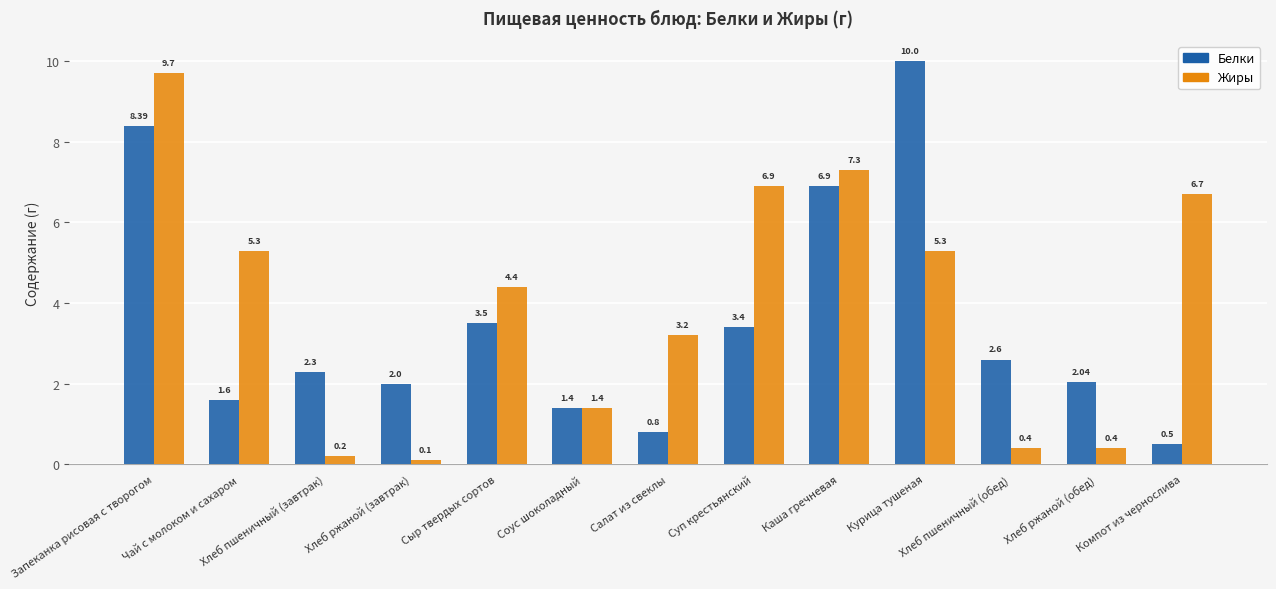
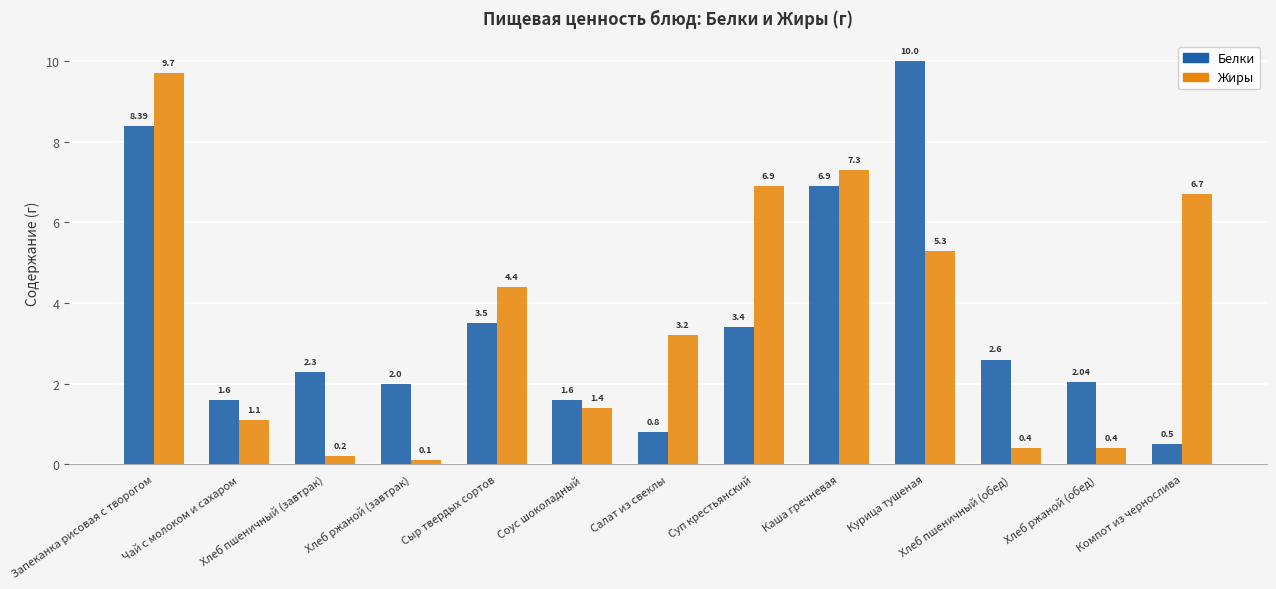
Жиры, Чай с молоком и сахаром: 5.3 -> 1.1
Белки, Соус шоколадный: 1.4 -> 1.6
